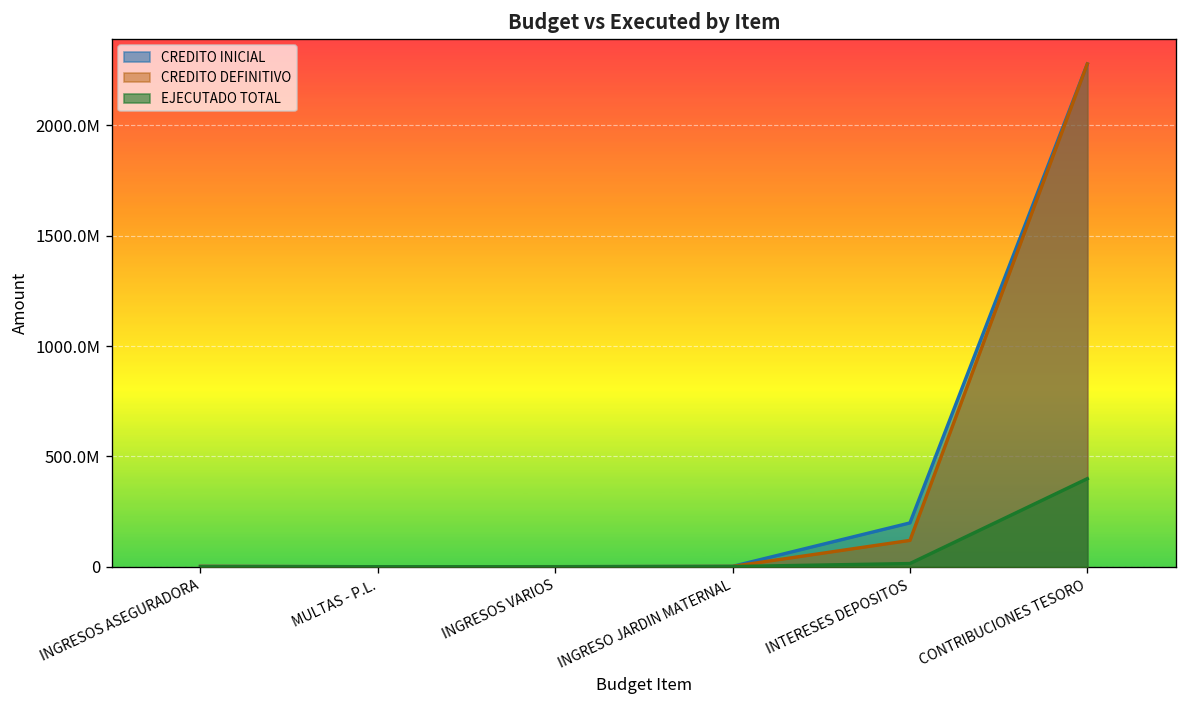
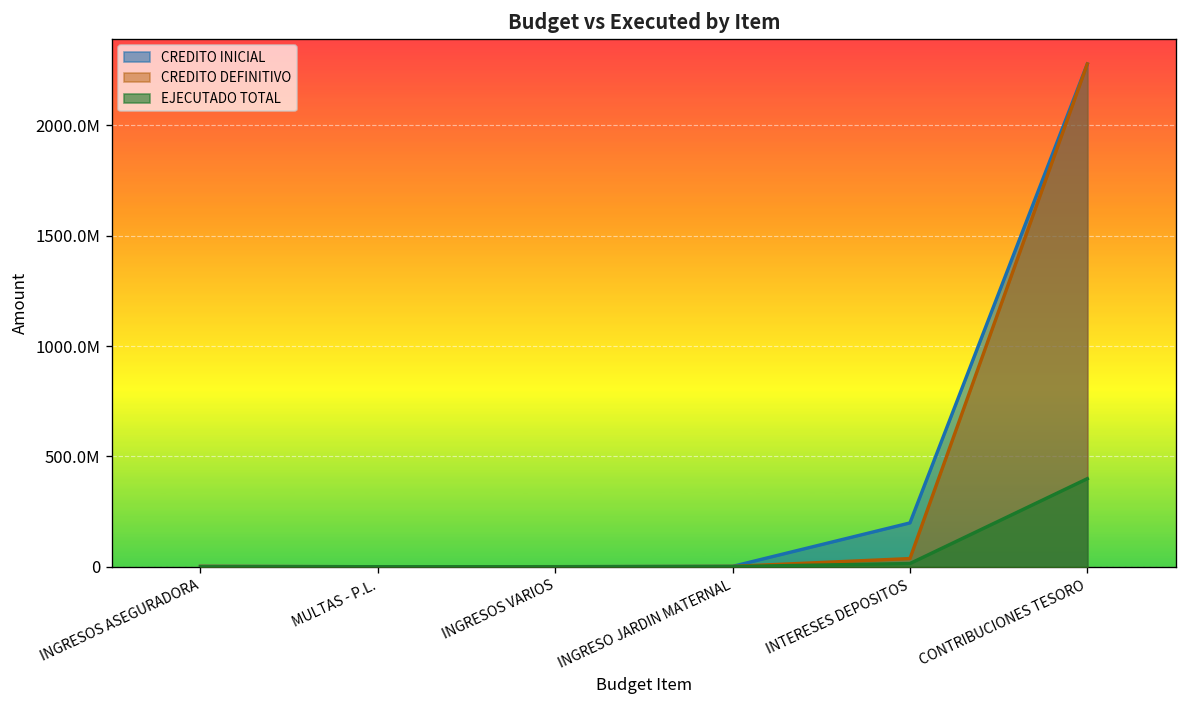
CREDITO DEFINITIVO, INTERESES DEPOSITOS: 120000000 -> 40000000
